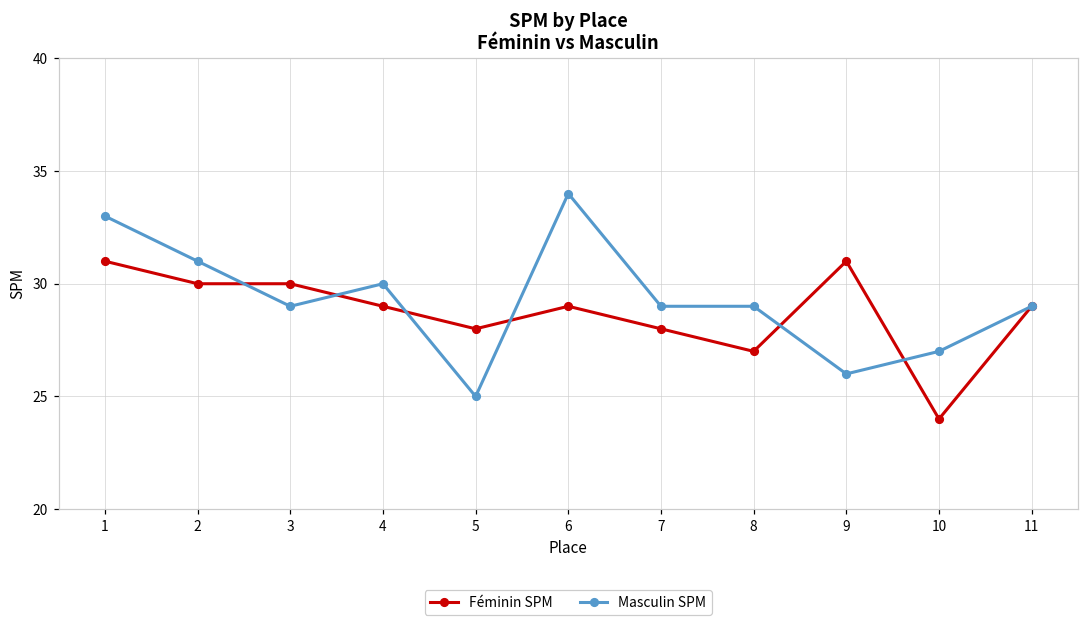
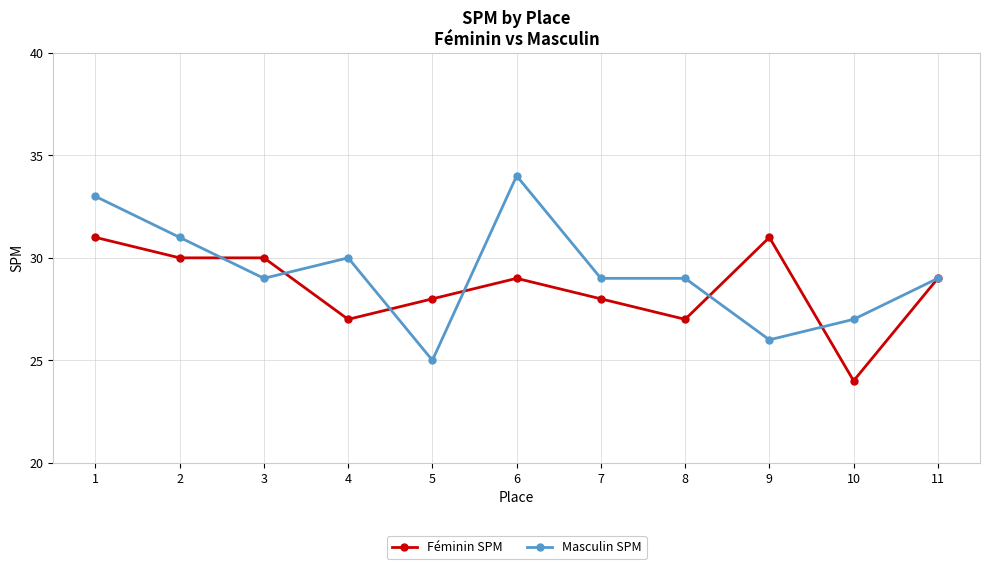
Féminin SPM, 4: 29 -> 27
